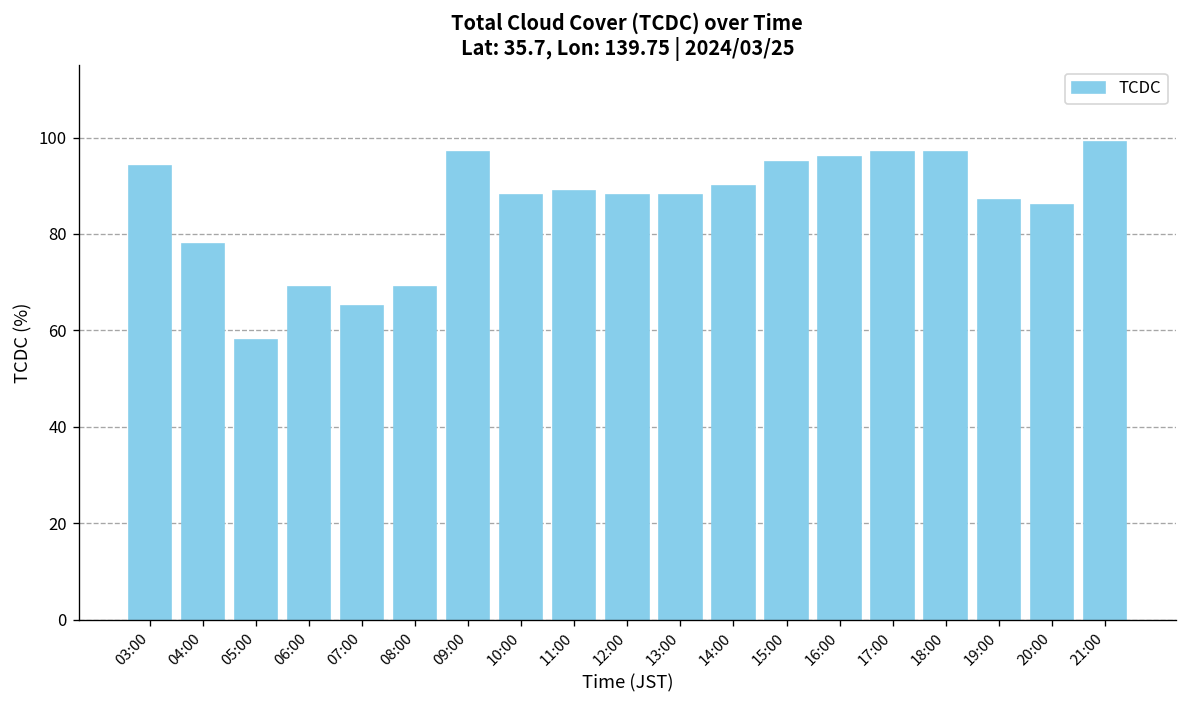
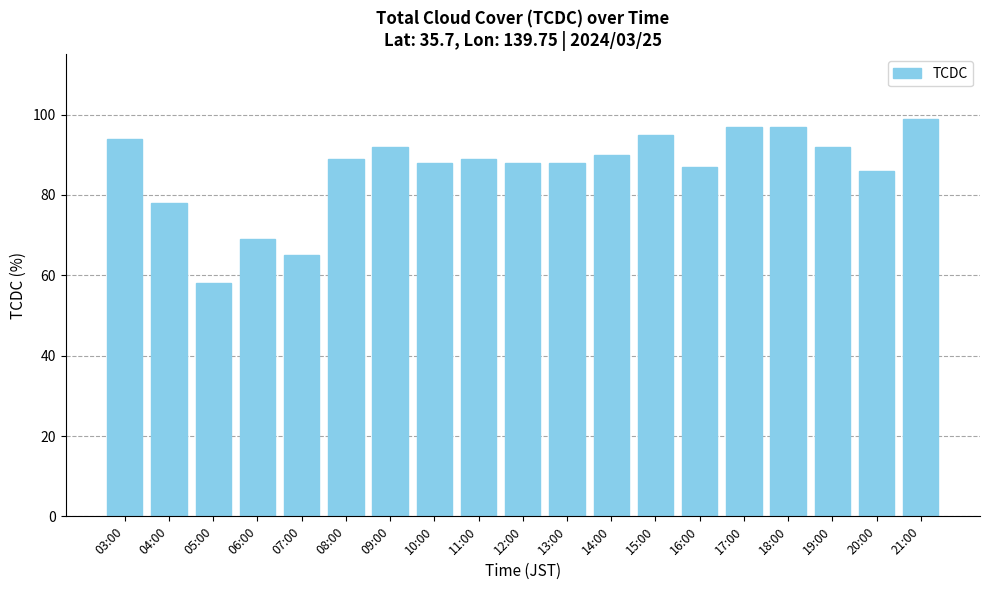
08:00: 69 -> 89
09:00: 97 -> 92
16:00: 96 -> 87
19:00: 87 -> 92
